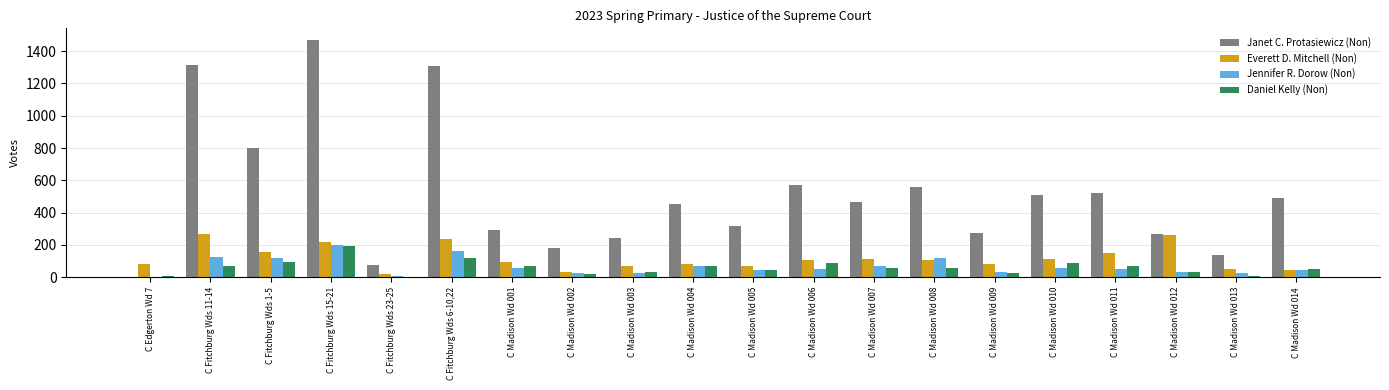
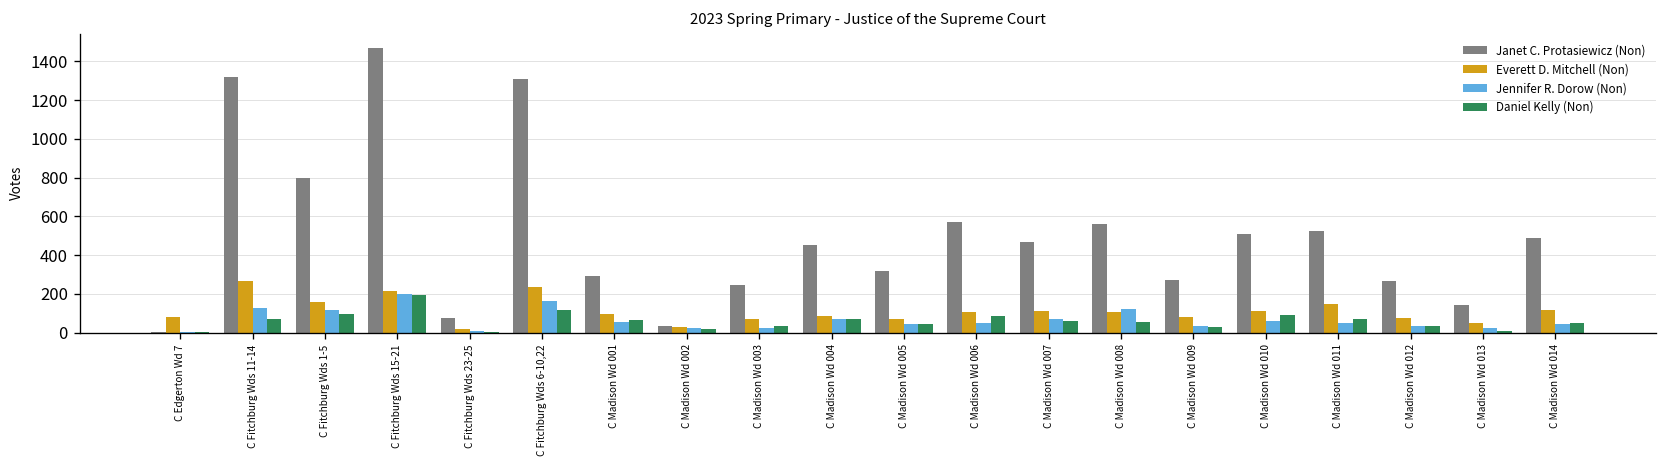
Janet C. Protasiewicz (Non), C Madison Wd 002: 180 -> 30
Everett D. Mitchell (Non), C Madison Wd 012: 260 -> 70
Everett D. Mitchell (Non), C Madison Wd 014: 40 -> 120
